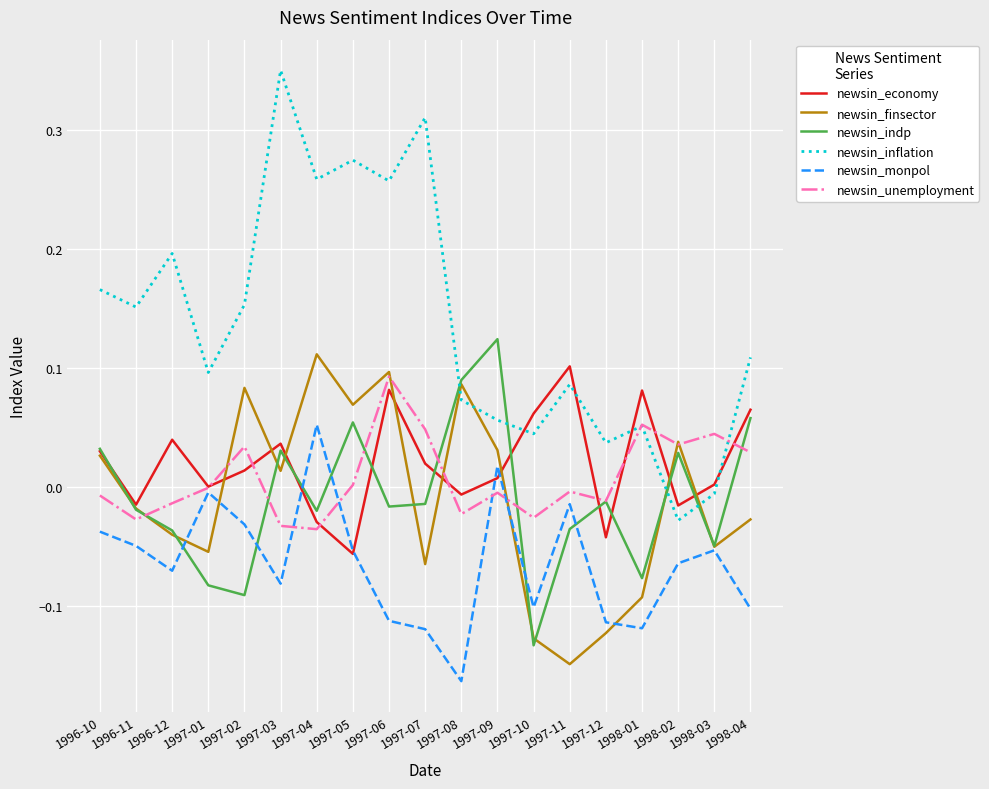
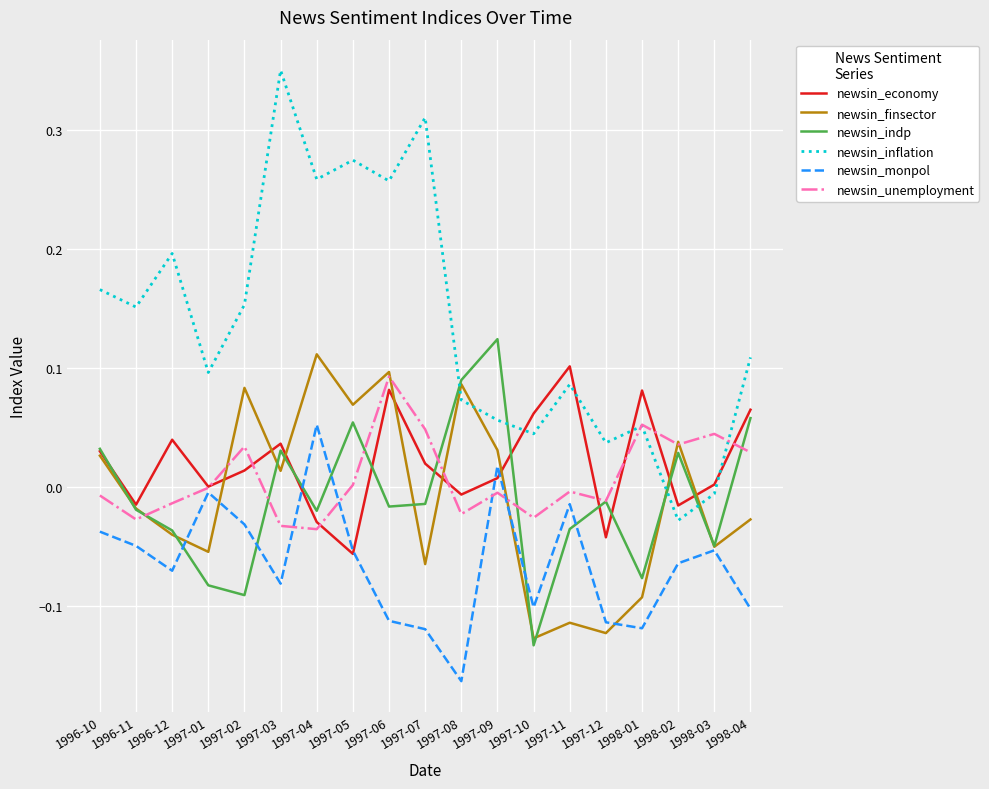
newsin_finsector, 1997-11: -0.149 -> -0.114
